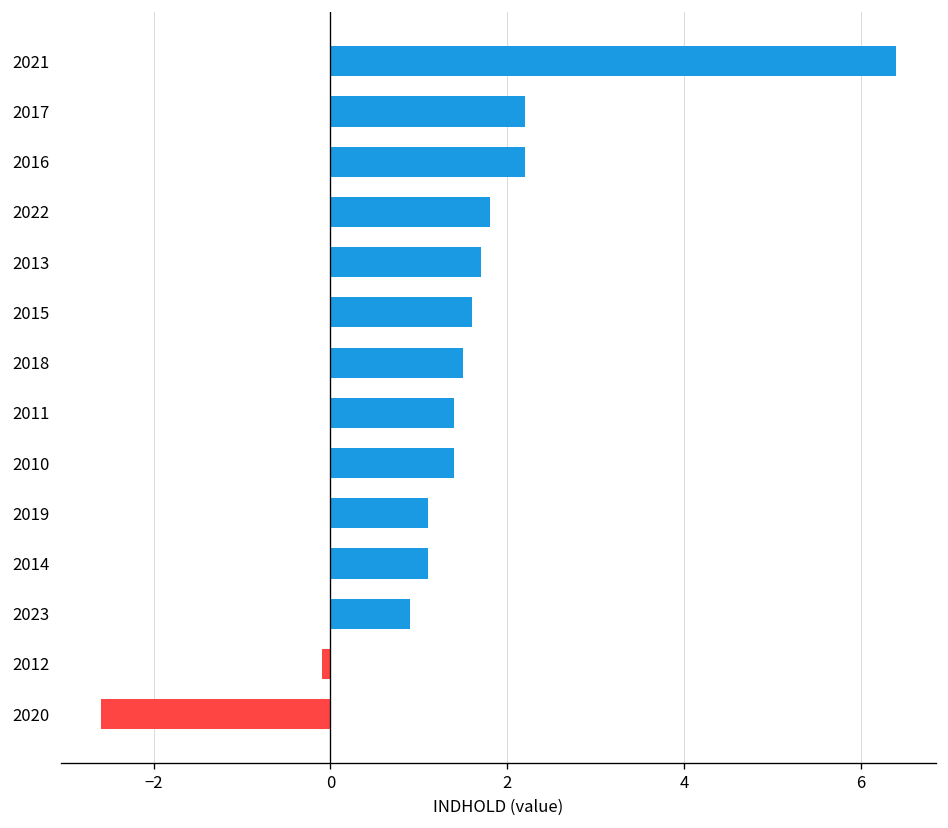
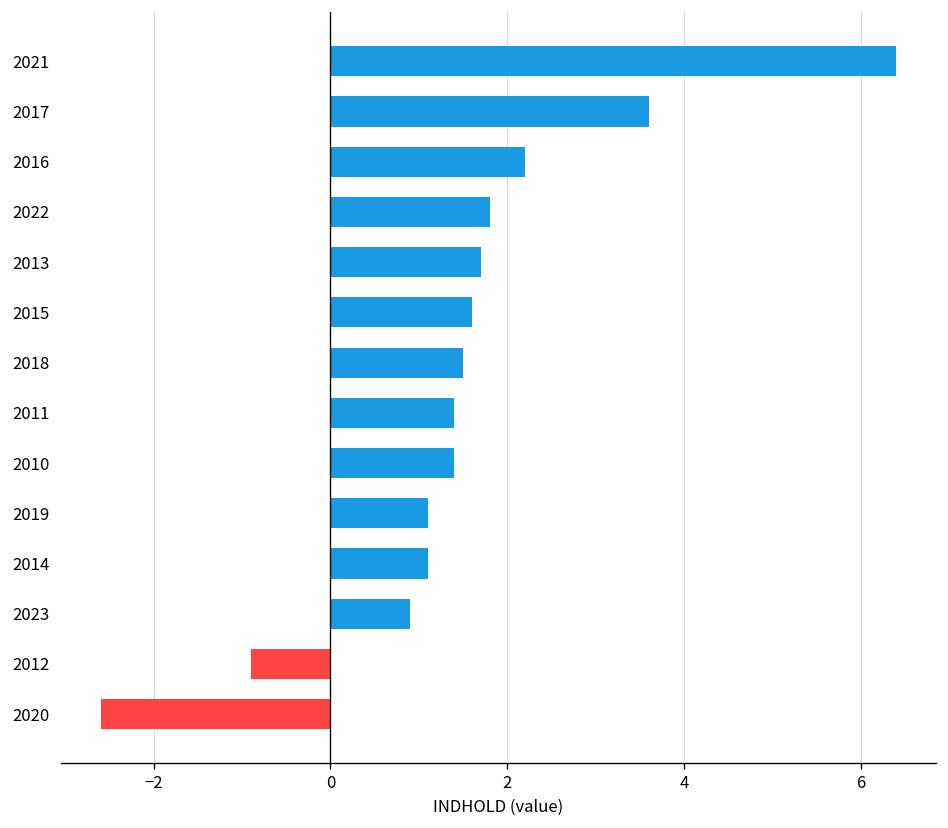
2017: 2.2 -> 3.6
2012: -0.1 -> -0.9
